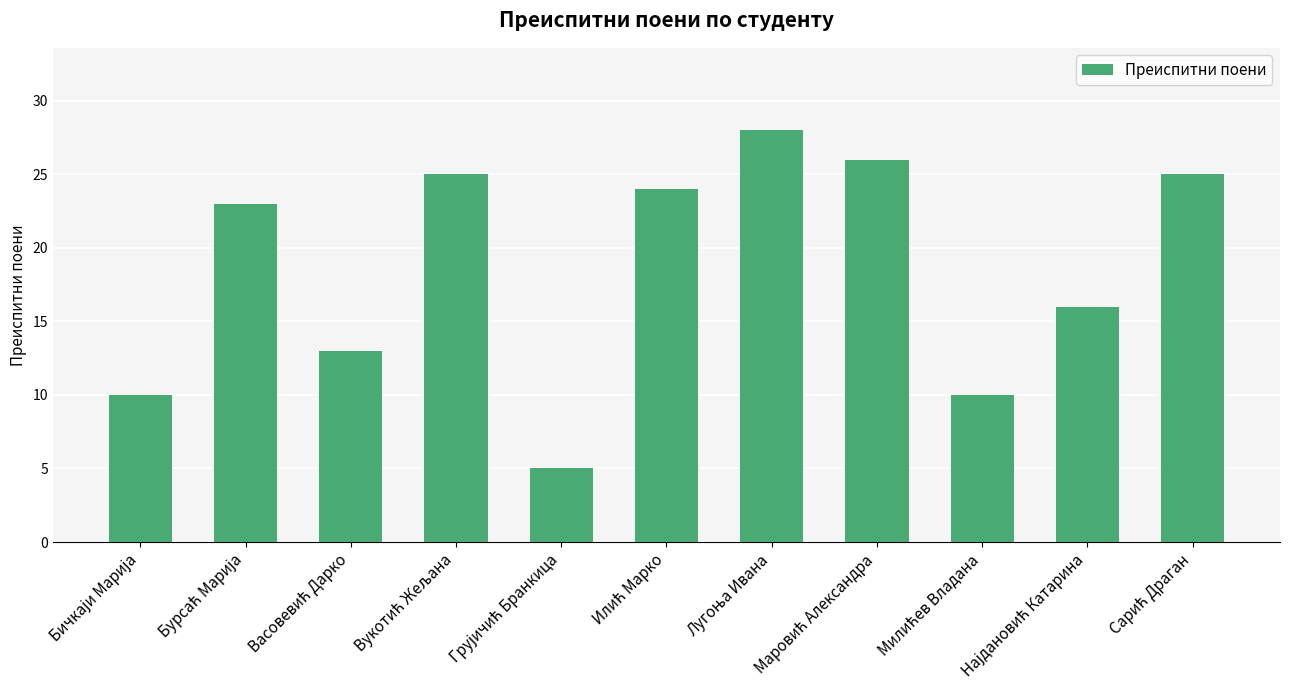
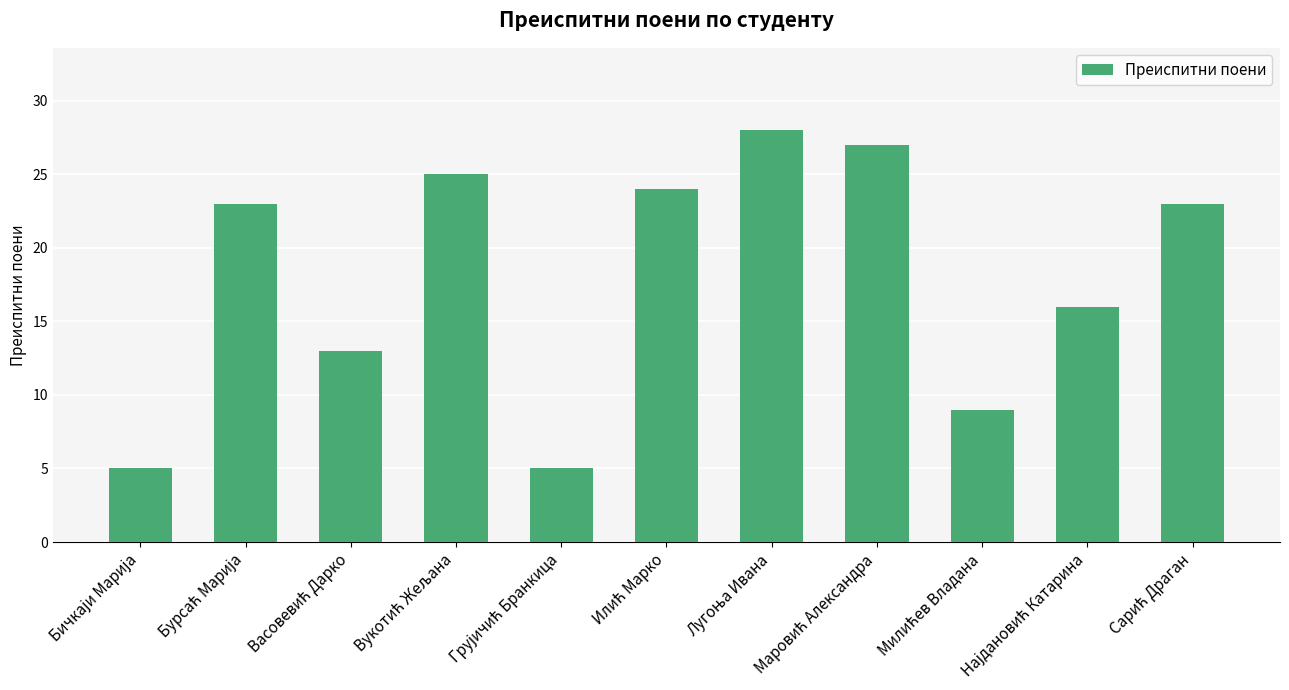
Бичкаји Марија: 10 -> 5
Маровић Александра: 26 -> 27
Милићев Владана: 10 -> 9
Сарић Драган: 25 -> 23
